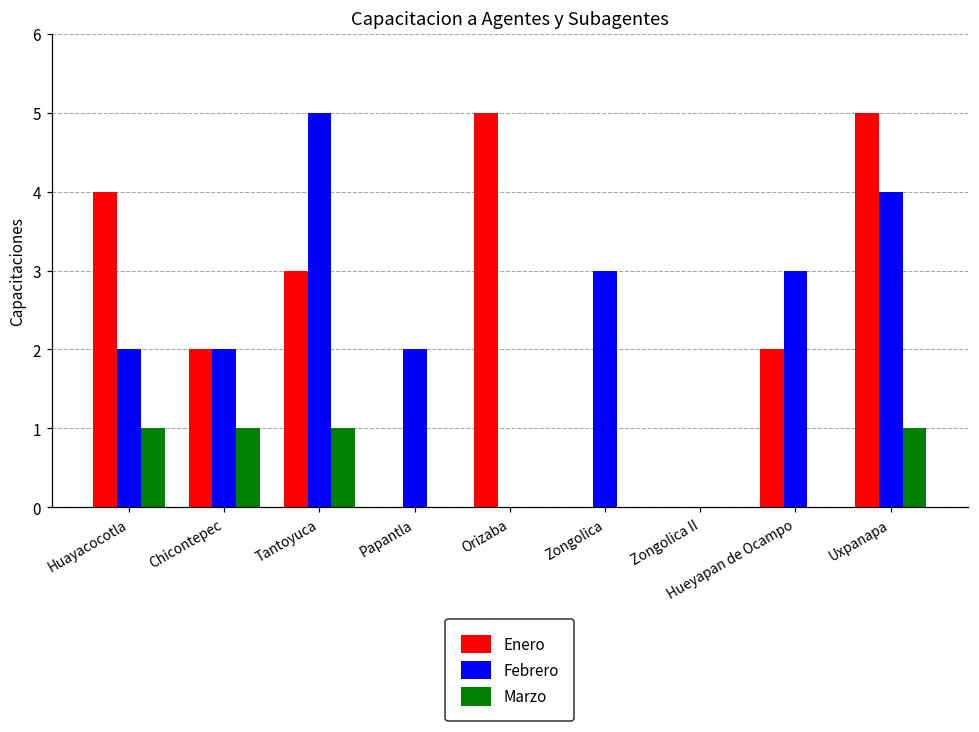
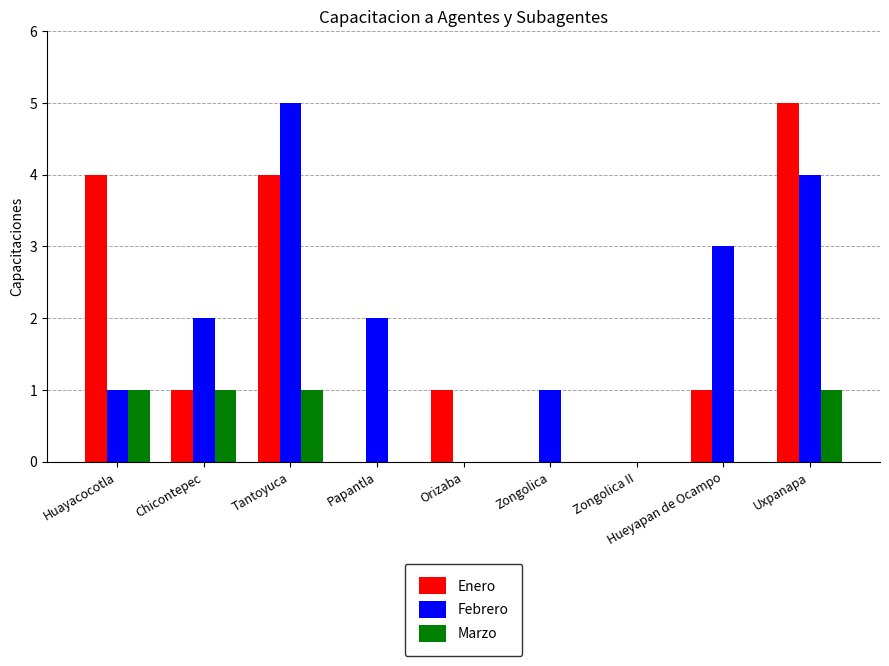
Febrero, Huayacocotla: 2 -> 1
Enero, Chicontepec: 2 -> 1
Enero, Tantoyuca: 3 -> 4
Enero, Orizaba: 5 -> 1
Febrero, Zongolica: 3 -> 1
Enero, Hueyapan de Ocampo: 2 -> 1
